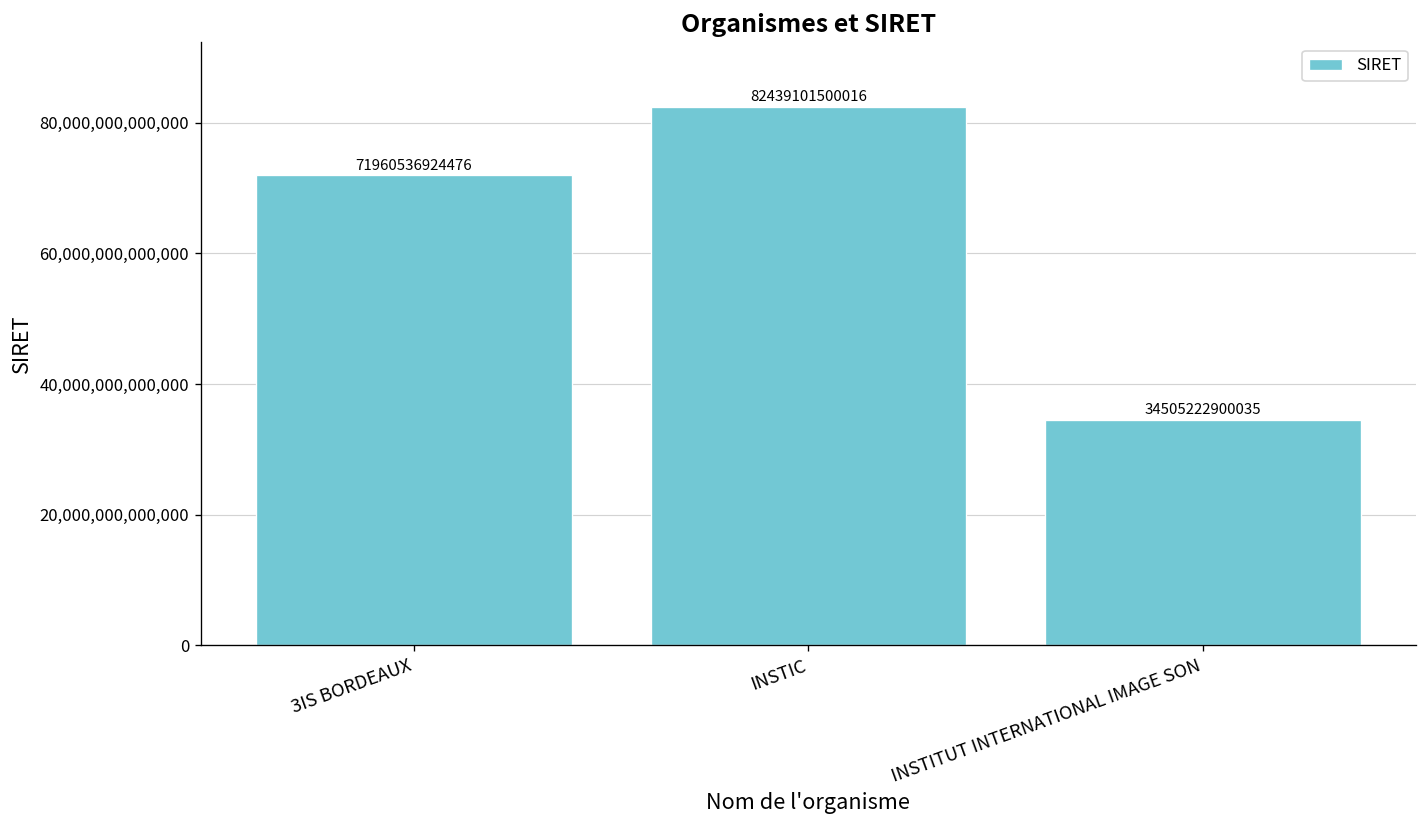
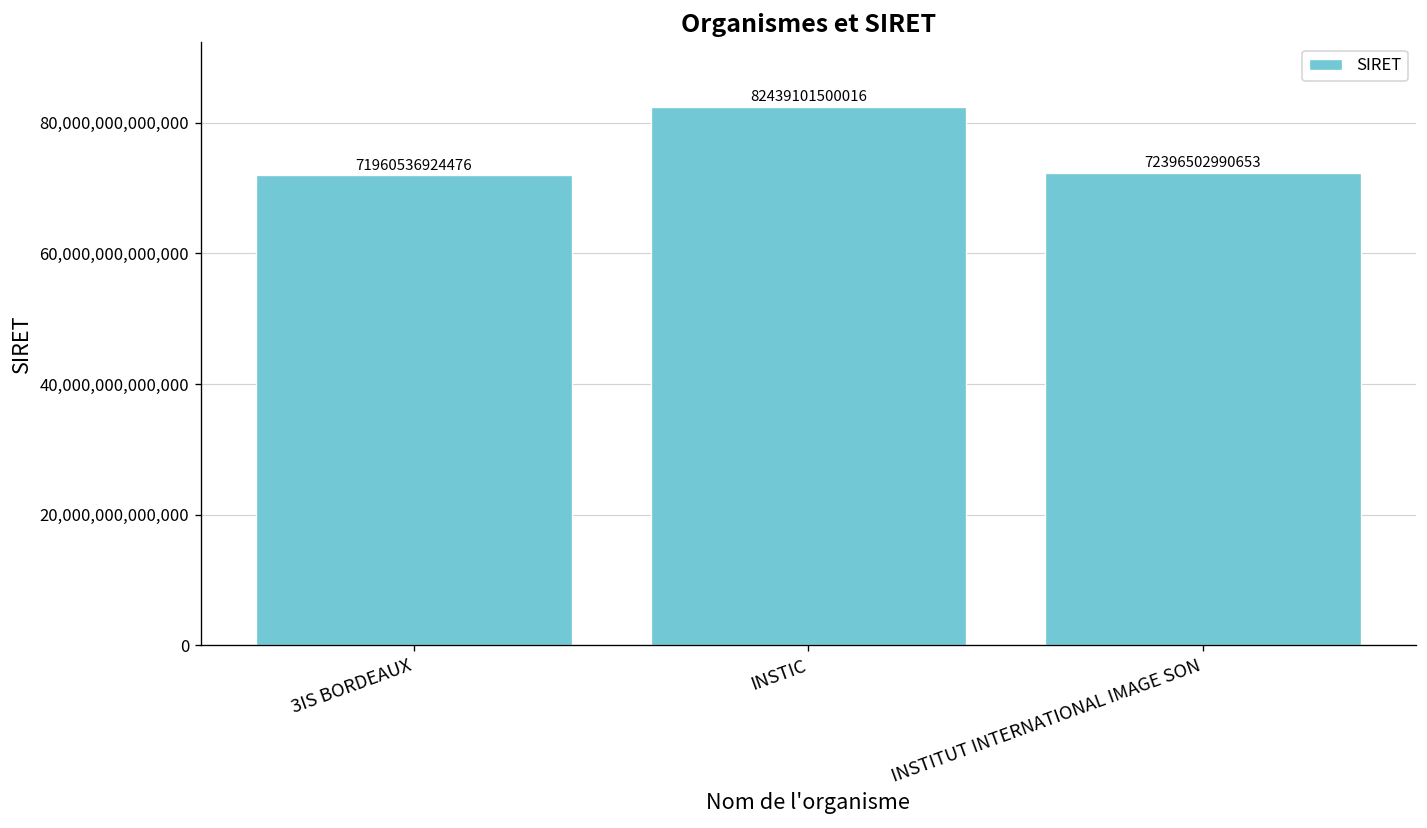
INSTITUT INTERNATIONAL IMAGE SON: 34505222900035 -> 72396502990653
